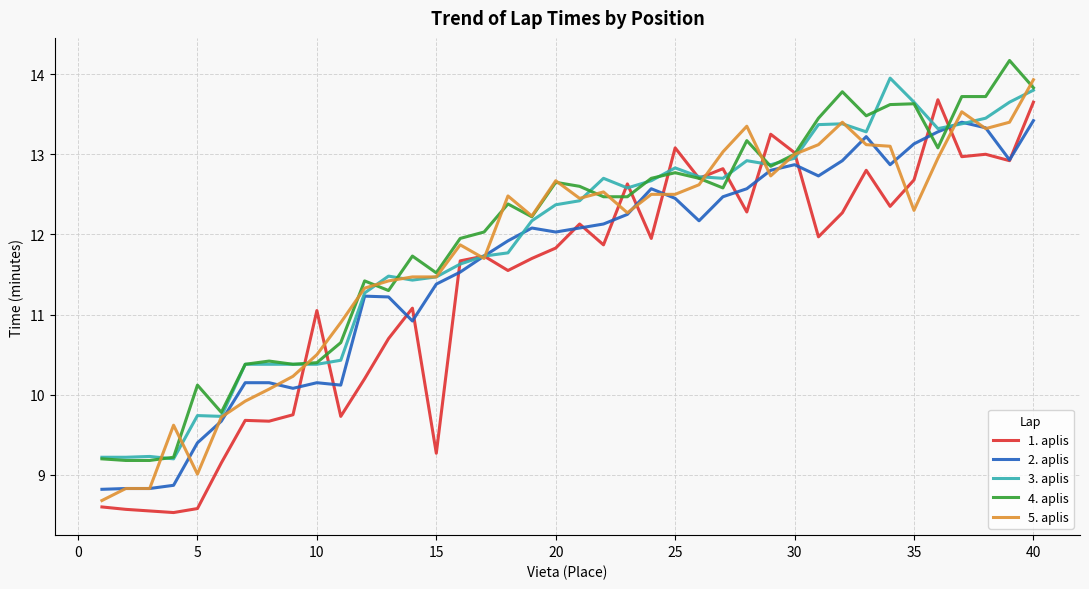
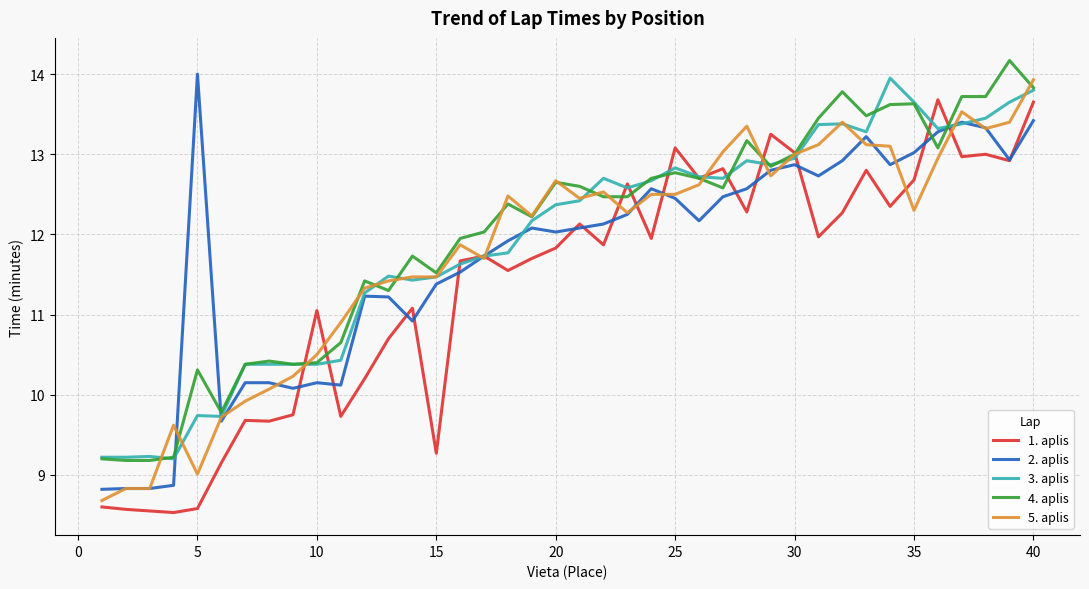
2. aplis, 5: 9.4 -> 14.0
4. aplis, 5: 10.1 -> 10.3
2. aplis, 35: 13.1 -> 13.0
